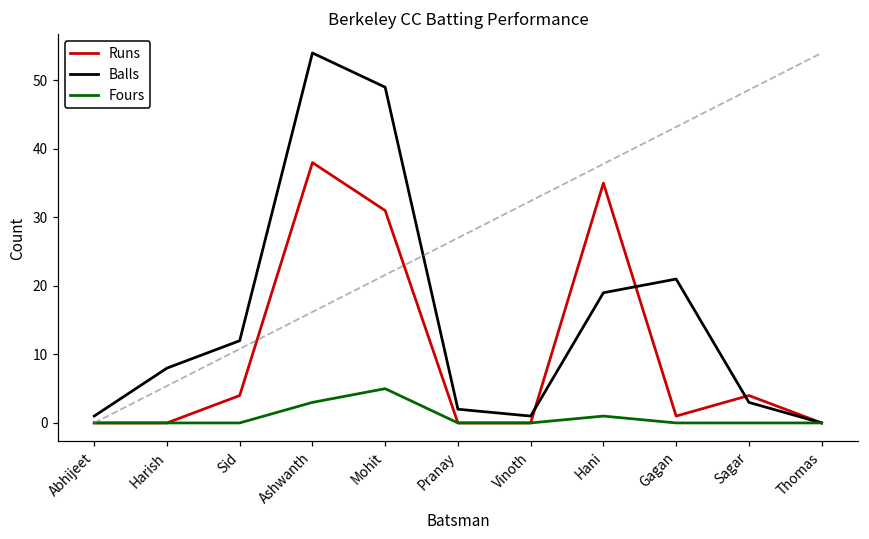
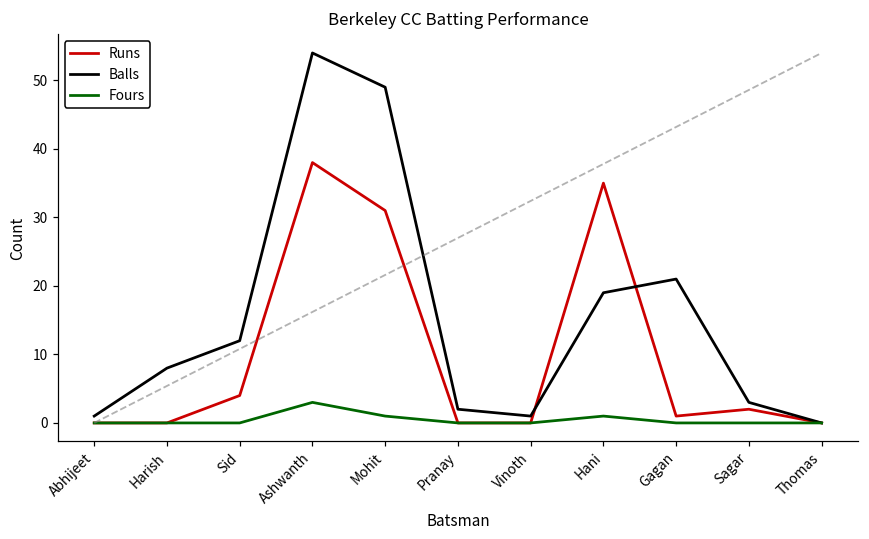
Fours, Mohit: 5 -> 1
Runs, Sagar: 4 -> 2
